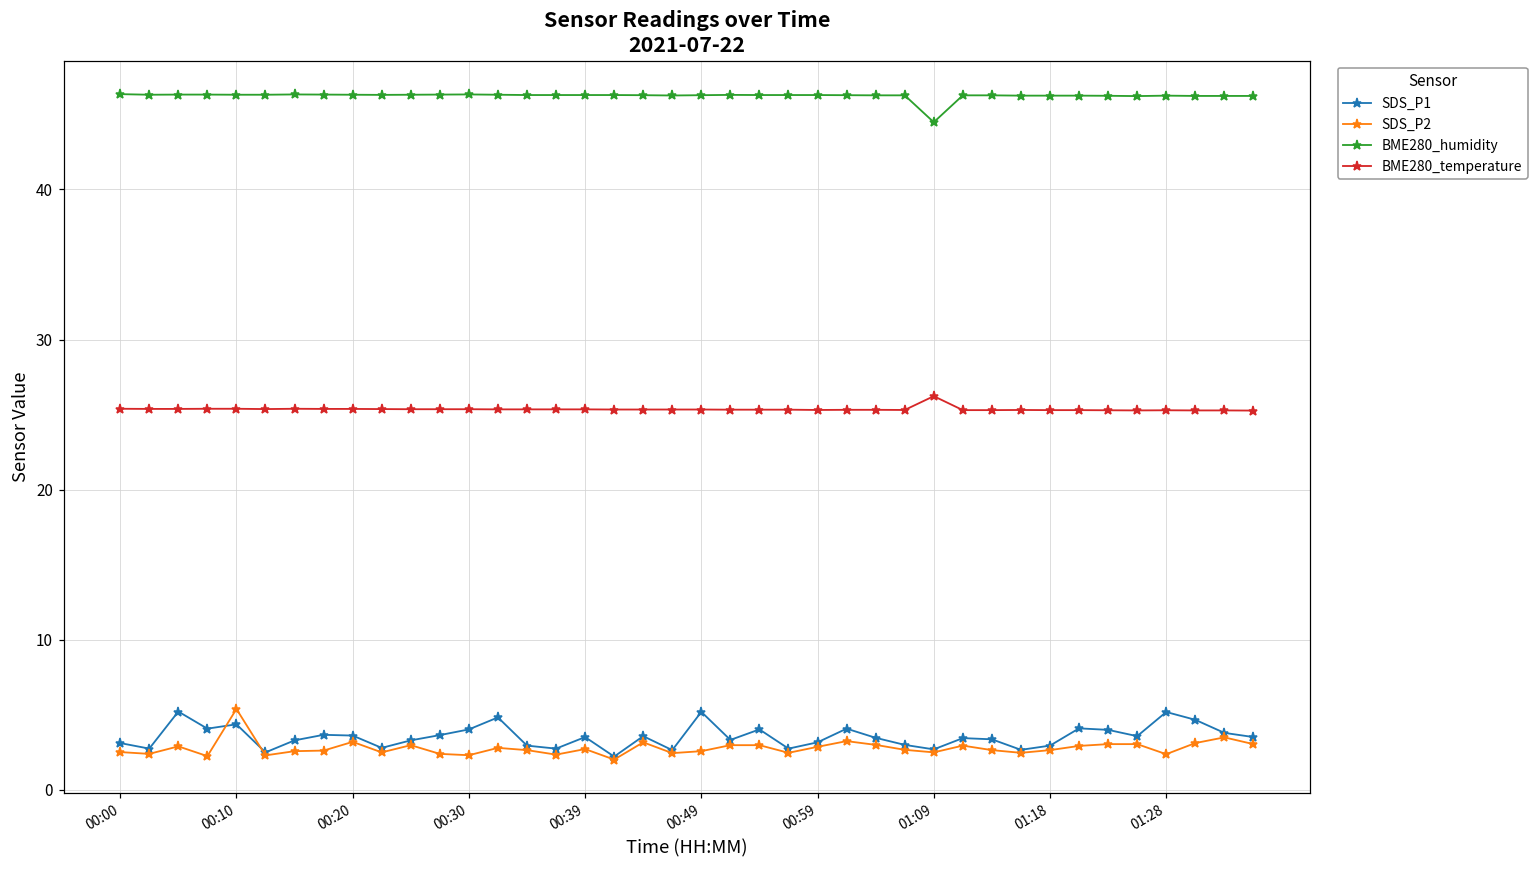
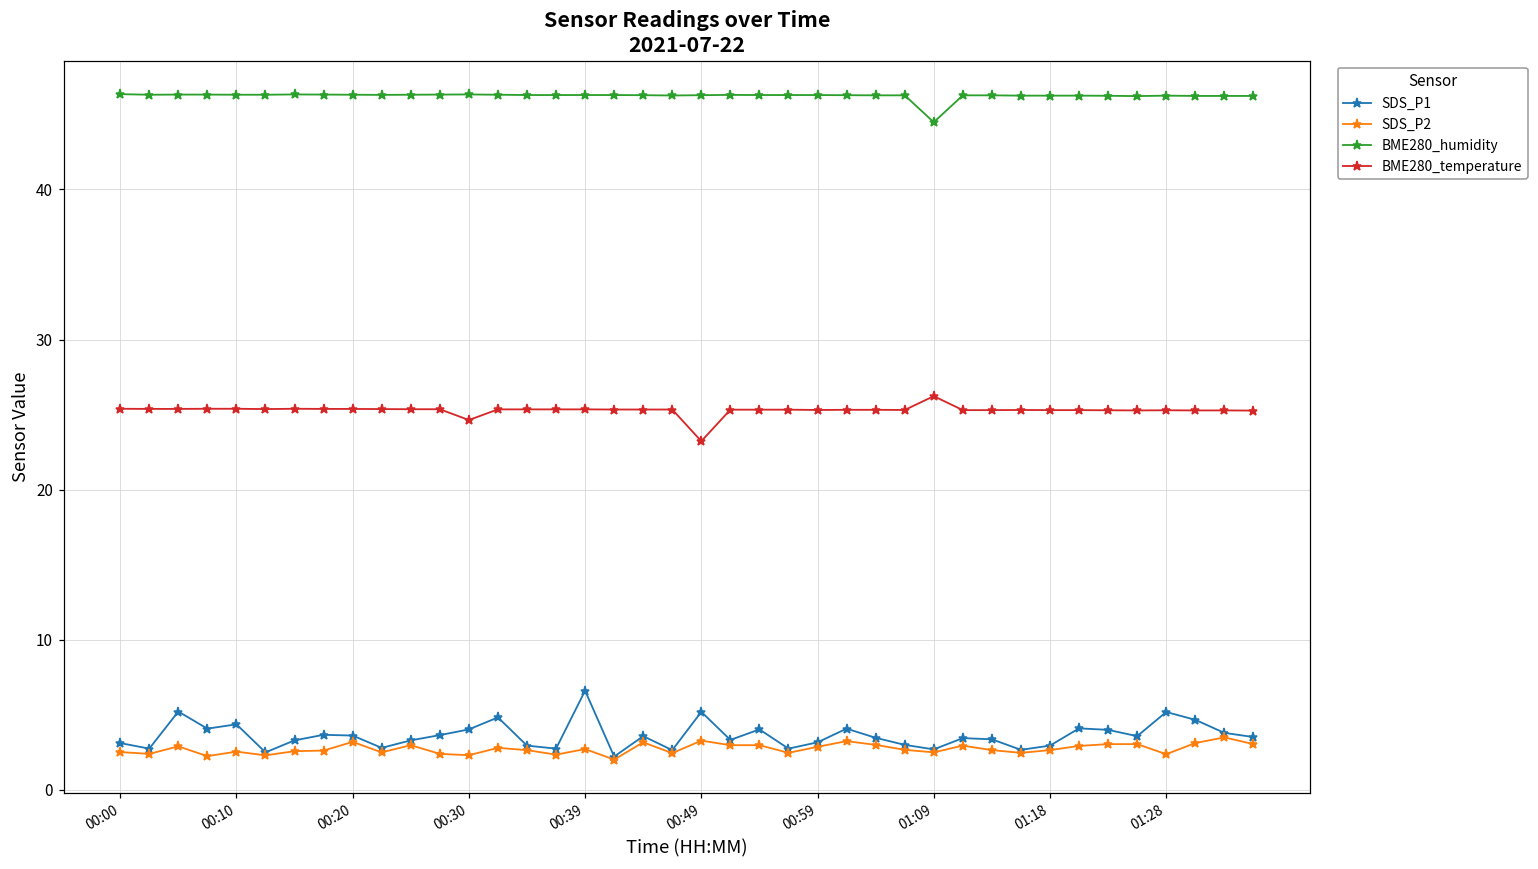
SDS_P2, 00:10: 5.4 -> 2.6
BME280_temperature, 00:30: 25.4 -> 24.6
SDS_P1, 00:39: 3.5 -> 6.6
SDS_P2, 00:49: 2.6 -> 3.3
BME280_temperature, 00:49: 25.3 -> 23.2
